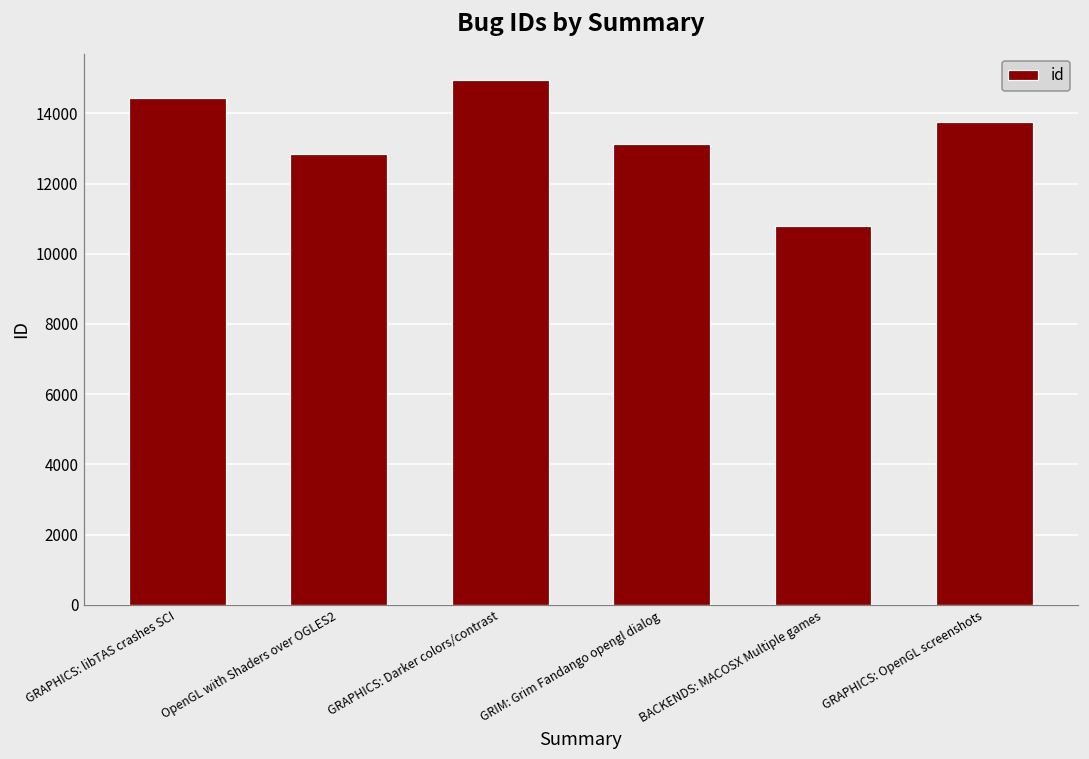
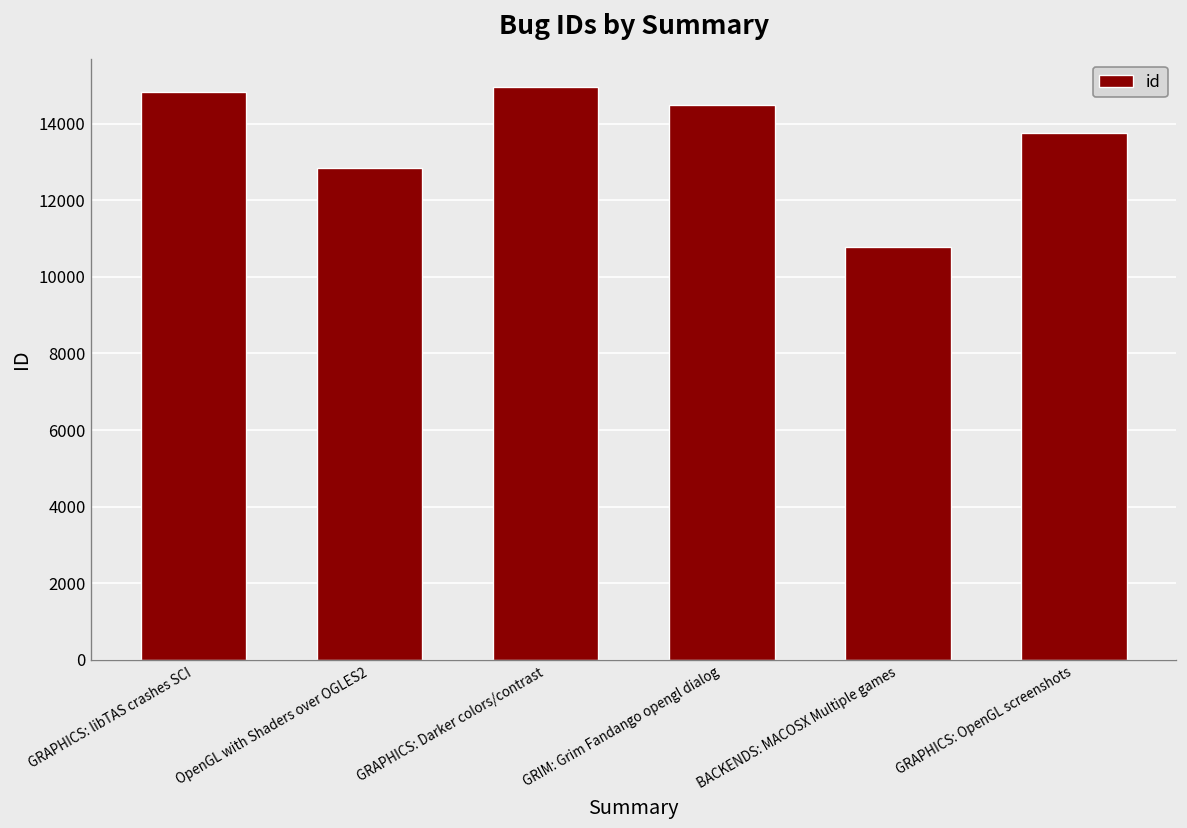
GRAPHICS: libTAS crashes SCI: 14400 -> 14800
GRIM: Grim Fandango opengl dialog: 13100 -> 14500
